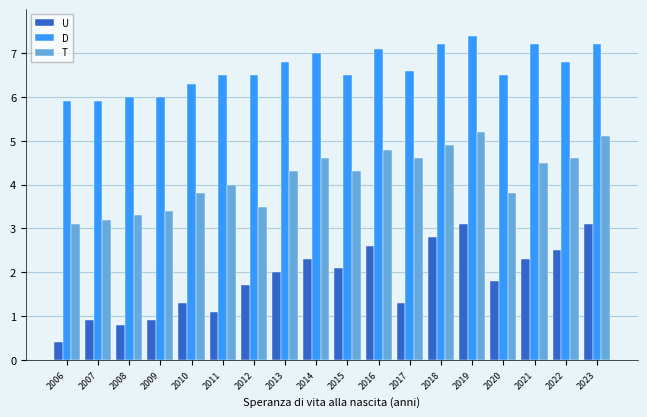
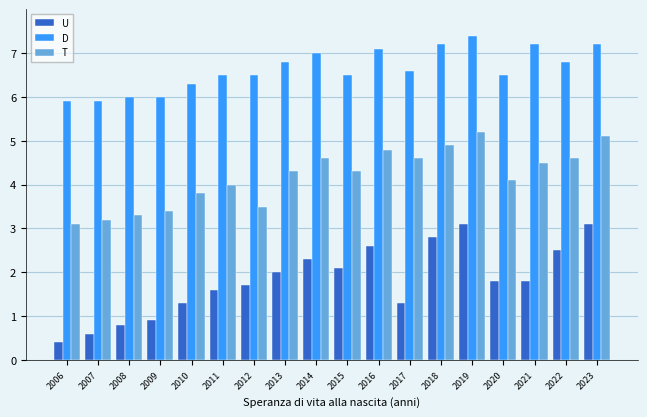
U, 2007: 0.9 -> 0.6
U, 2011: 1.1 -> 1.6
T, 2020: 3.8 -> 4.1
U, 2021: 2.3 -> 1.8
